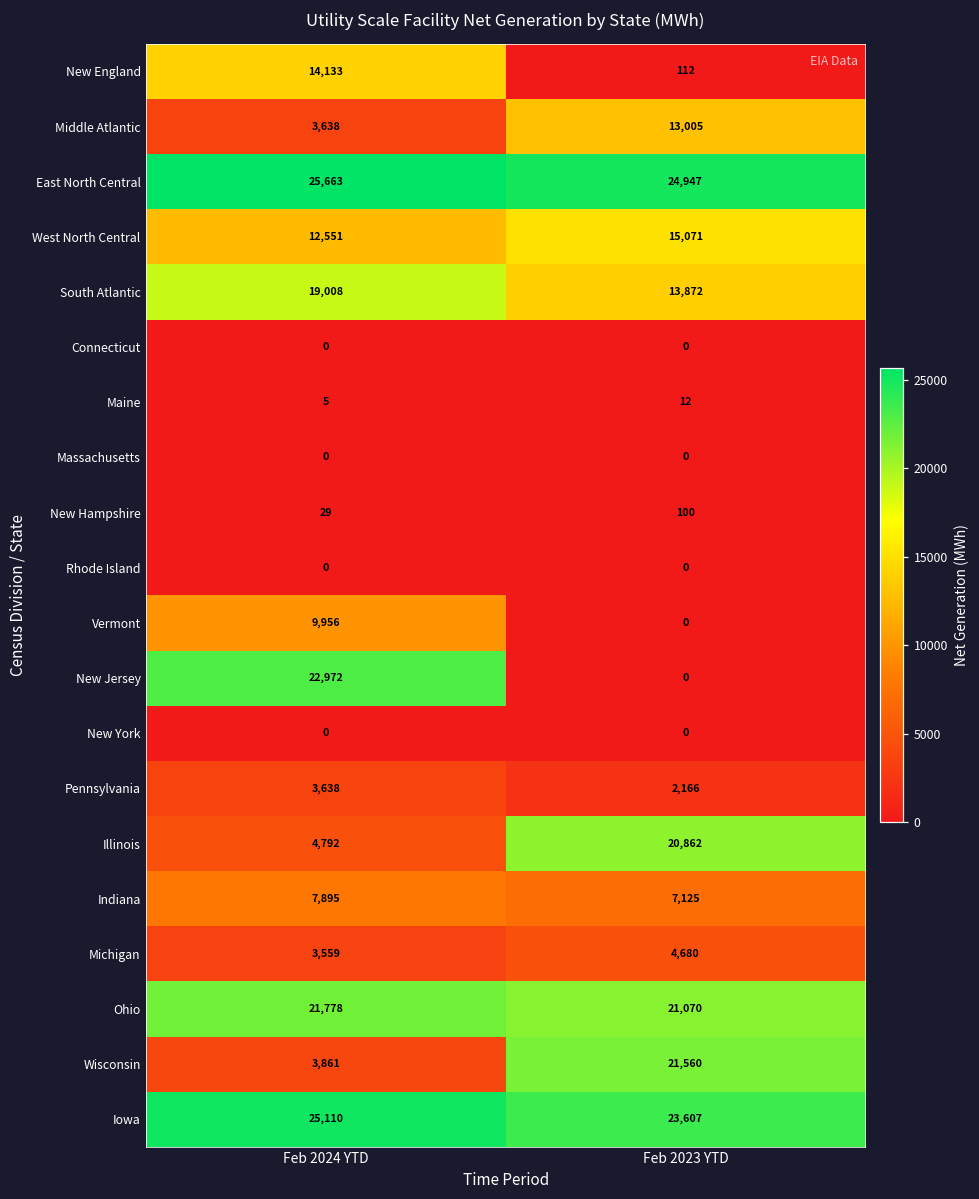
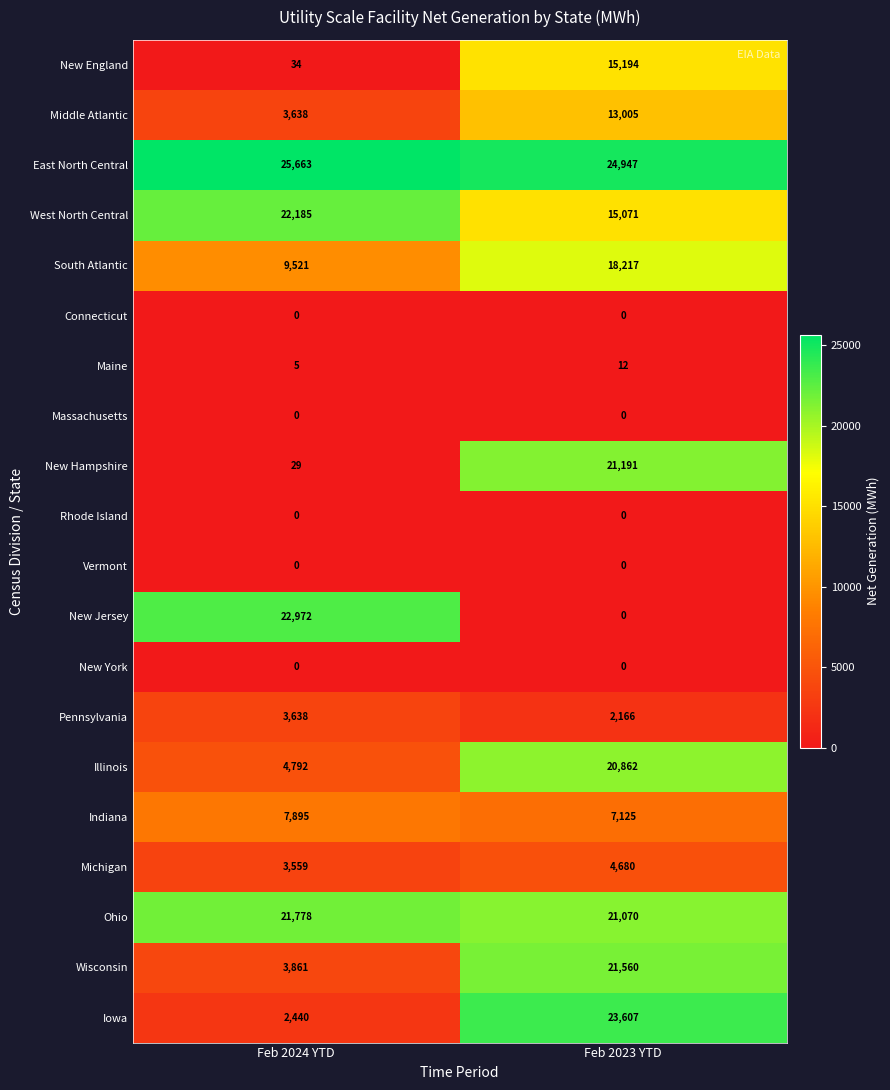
New England, Feb 2024 YTD: 14,133 -> 34
New England, Feb 2023 YTD: 112 -> 15,194
West North Central, Feb 2024 YTD: 12,551 -> 22,185
South Atlantic, Feb 2024 YTD: 19,008 -> 9,521
South Atlantic, Feb 2023 YTD: 13,872 -> 18,217
New Hampshire, Feb 2023 YTD: 100 -> 21,191
Vermont, Feb 2024 YTD: 9,956 -> 0
Iowa, Feb 2024 YTD: 25,110 -> 2,440
